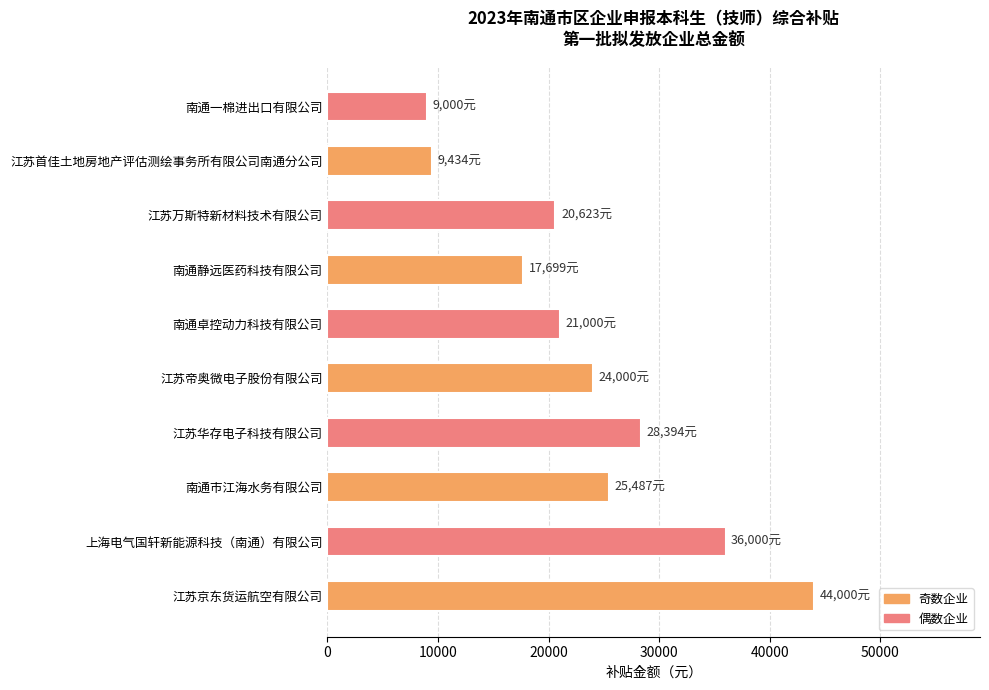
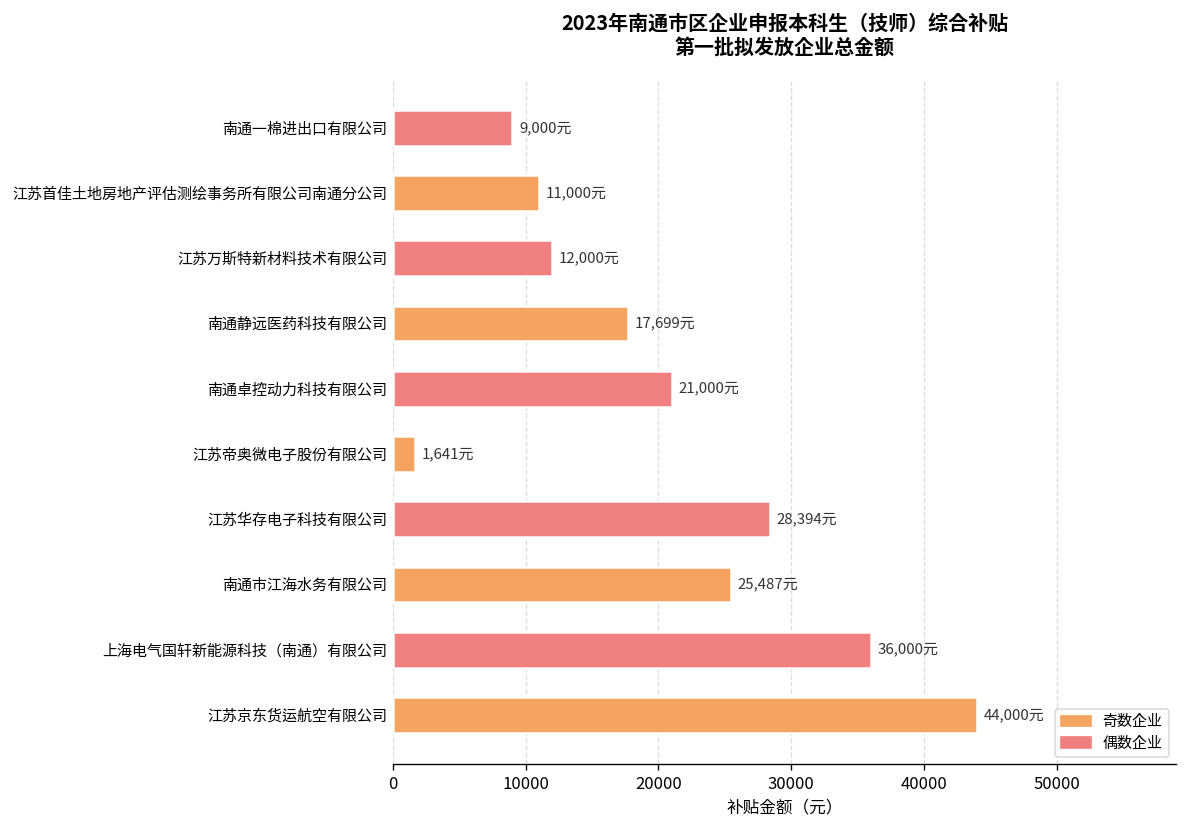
江苏首佳土地房地产评估测绘事务所有限公司南通分公司: 9,434元 -> 11,000元
江苏万斯特新材料技术有限公司: 20,623元 -> 12,000元
江苏帝奥微电子股份有限公司: 24,000元 -> 1,641元
